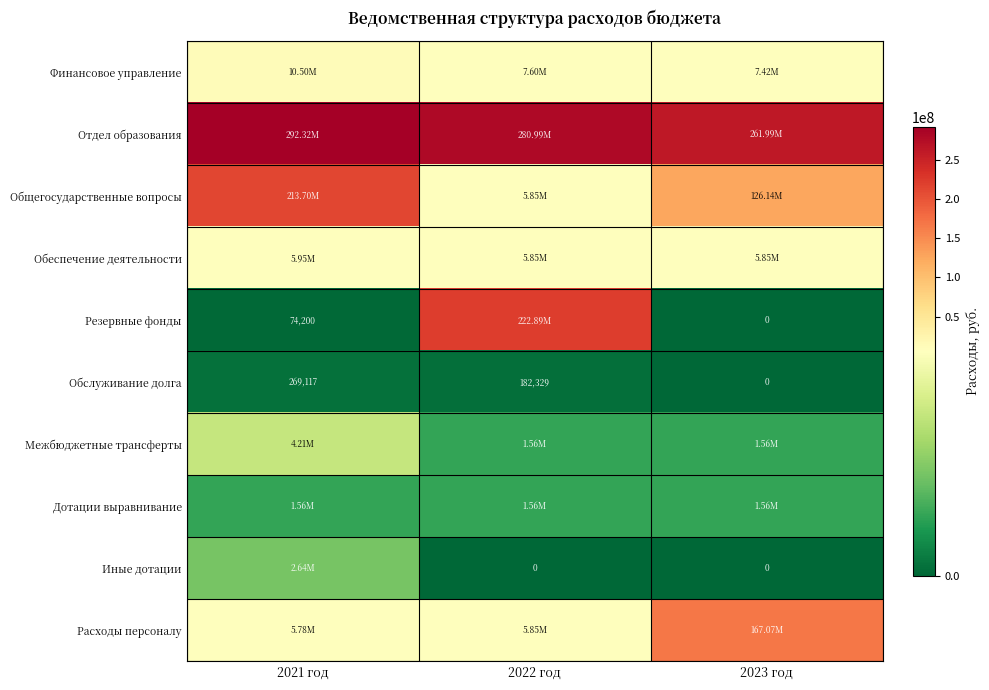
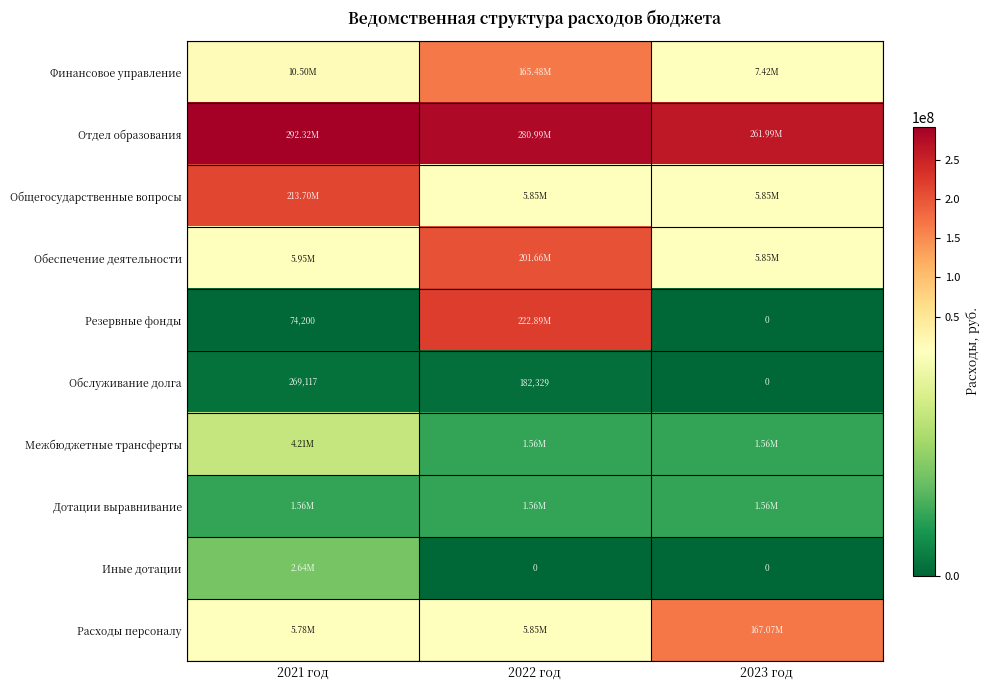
Финансовое управление, 2022 год: 7.60M -> 165.48M
Общегосударственные вопросы, 2023 год: 126.14M -> 5.85M
Обеспечение деятельности, 2022 год: 5.85M -> 201.66M
